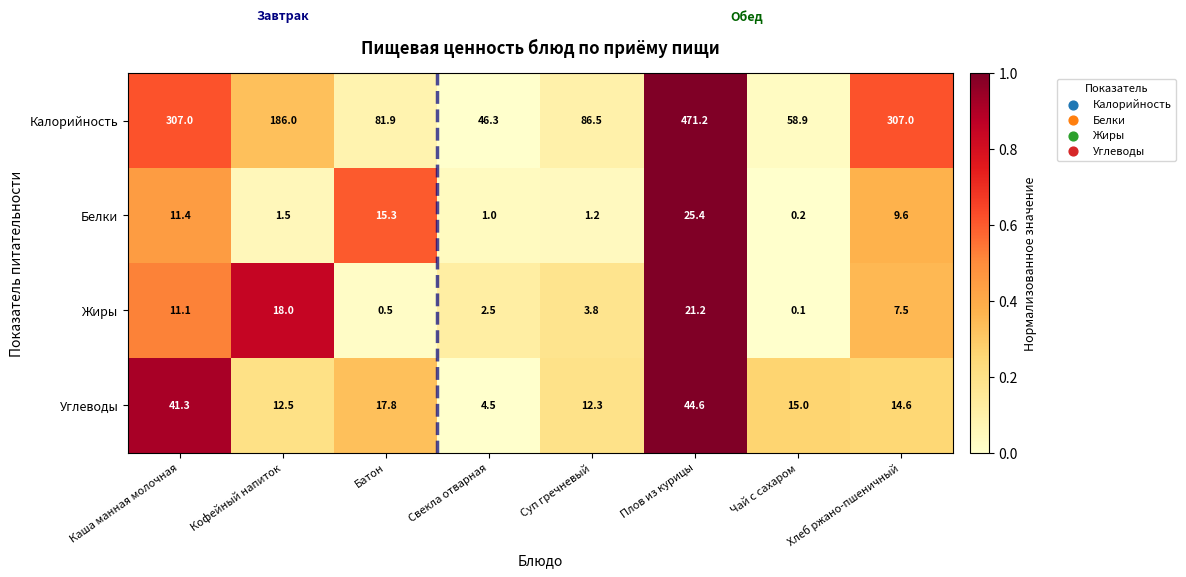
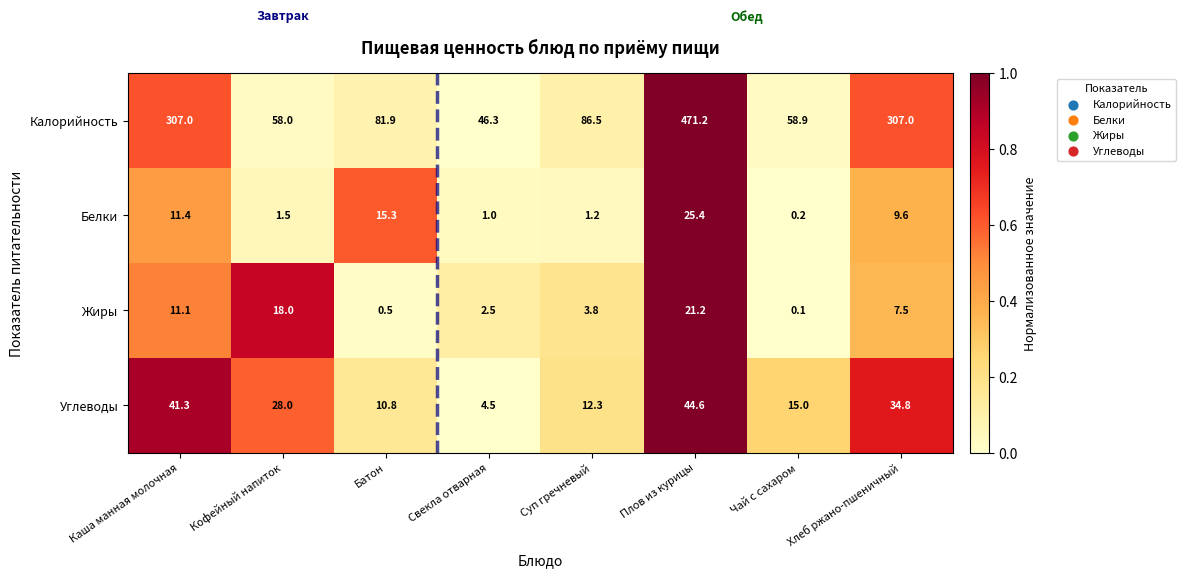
Калорийность, Кофейный напиток: 186.0 -> 58.0
Углеводы, Кофейный напиток: 12.5 -> 28.0
Углеводы, Батон: 17.8 -> 10.8
Углеводы, Хлеб ржано-пшеничный: 14.6 -> 34.8
